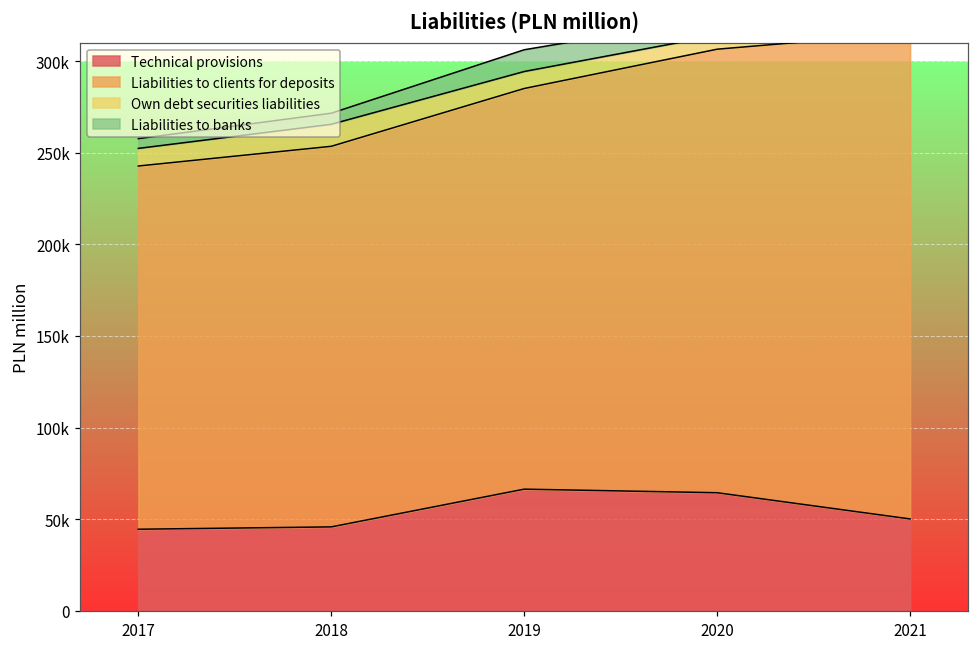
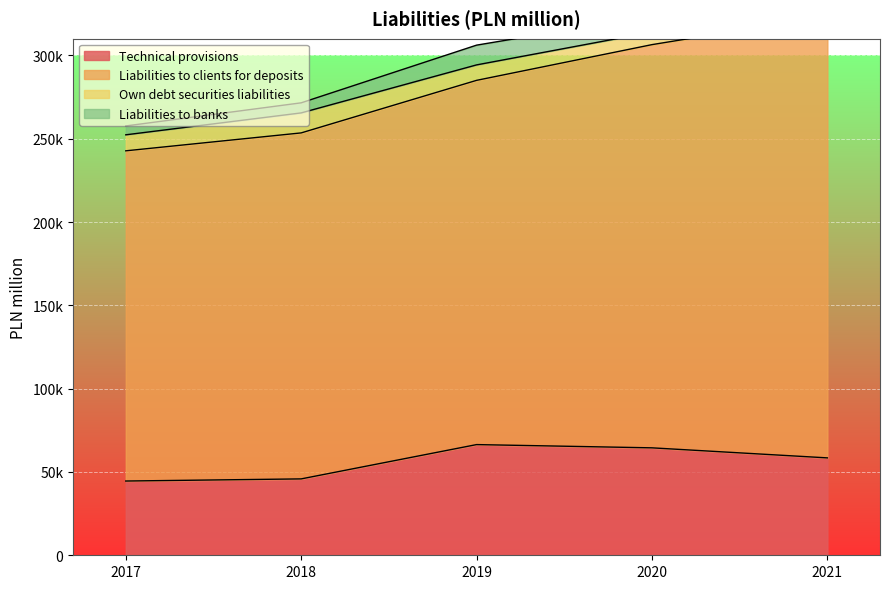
Technical provisions, 2021: 50000 -> 58000
